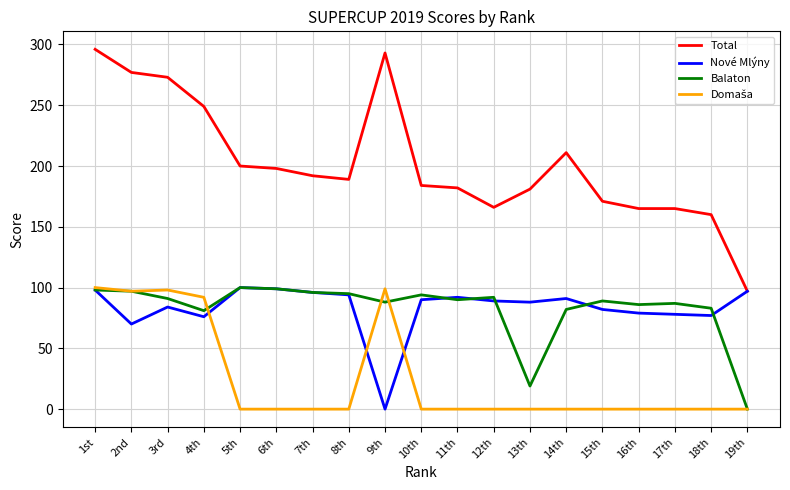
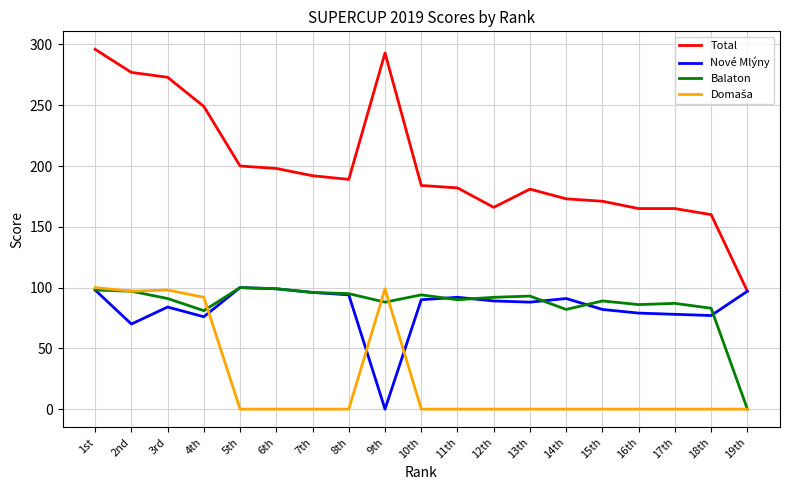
Balaton, 13th: 19 -> 93
Total, 14th: 211 -> 173
